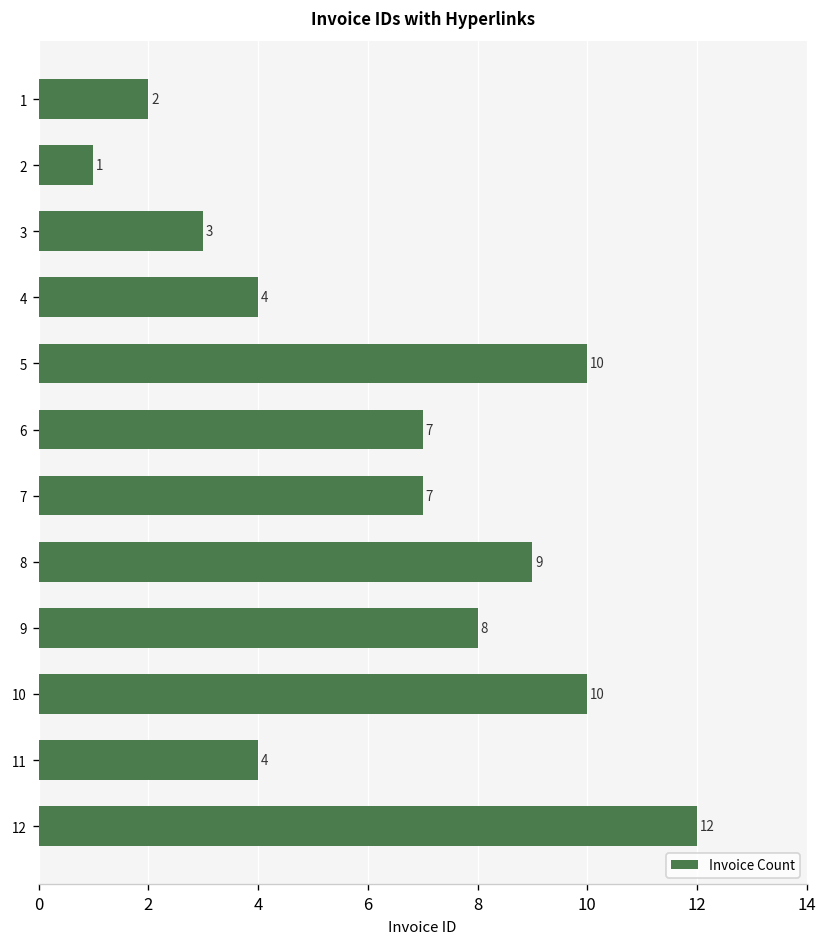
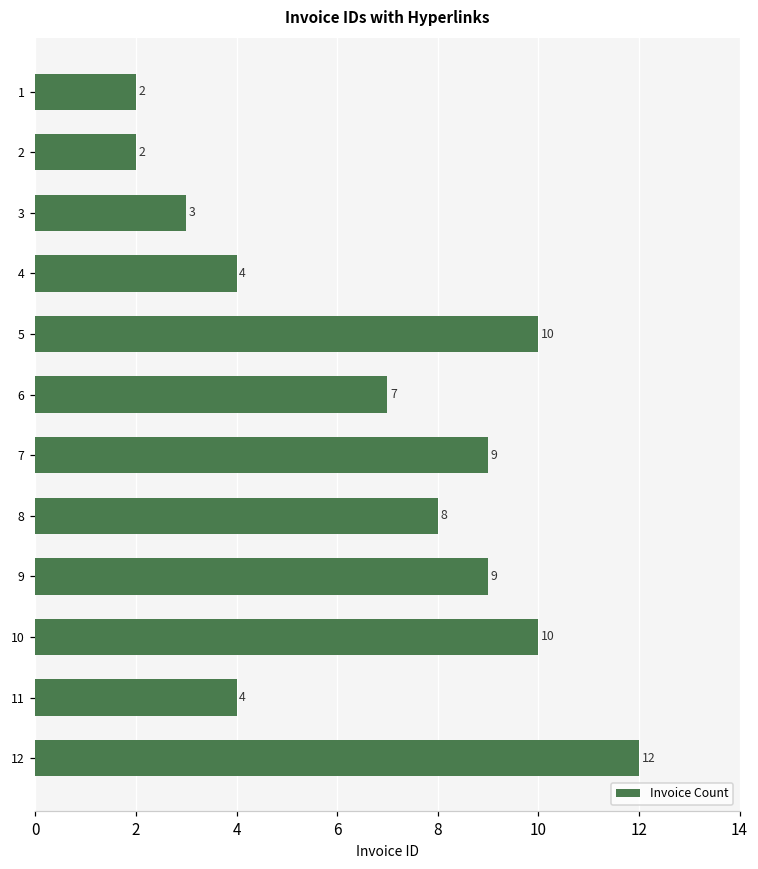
2: 1 -> 2
7: 7 -> 9
8: 9 -> 8
9: 8 -> 9
